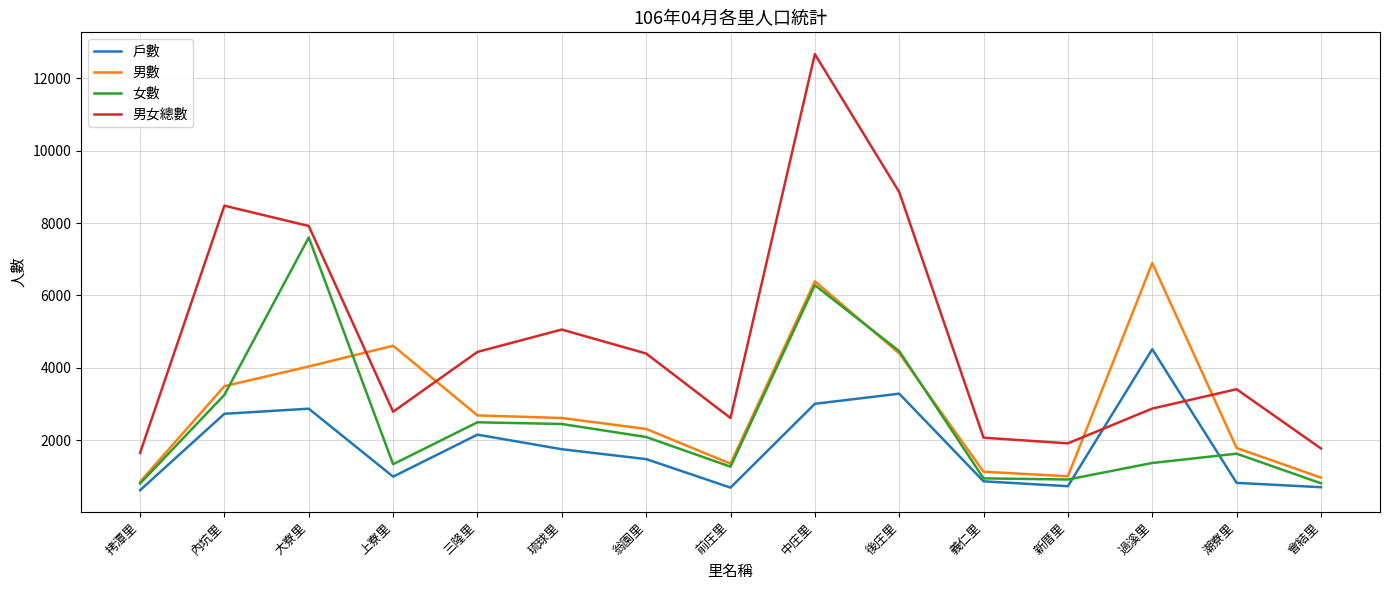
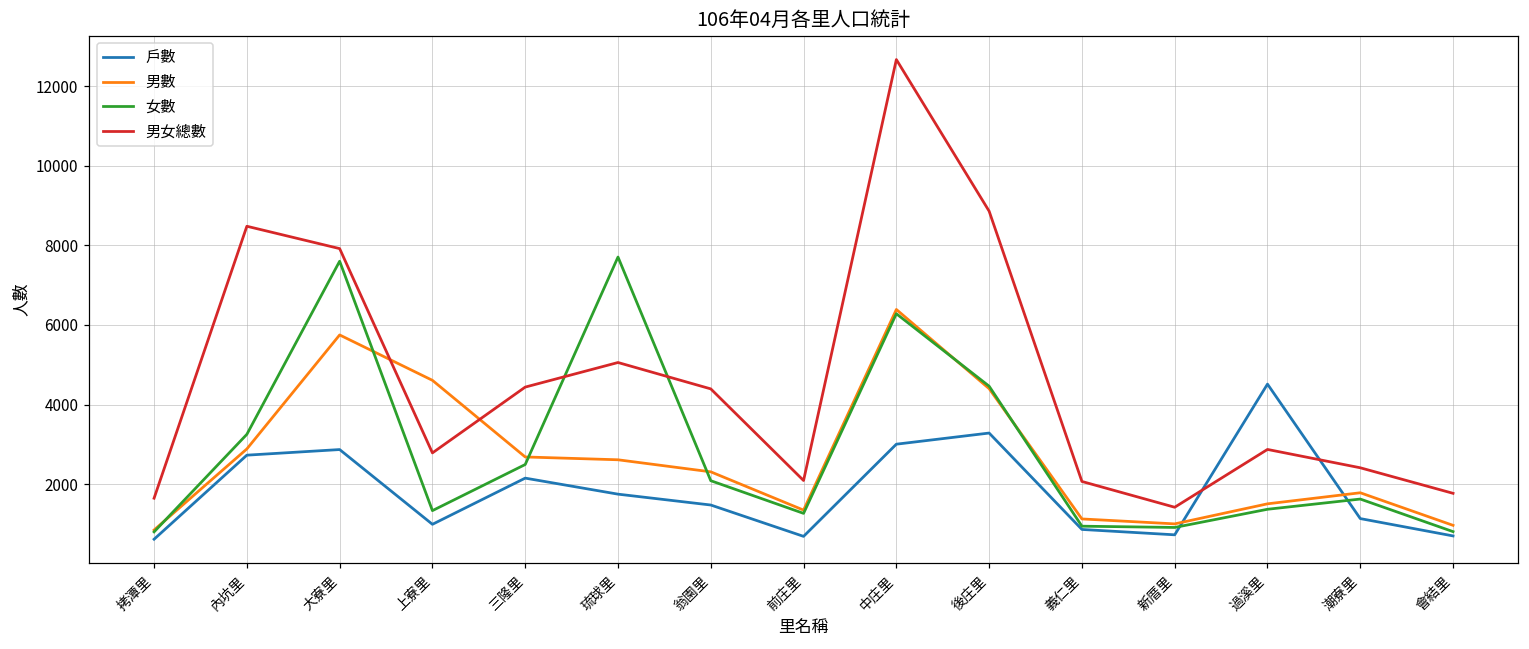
男數, 內坑里: 3500 -> 2900
男數, 大寮里: 4000 -> 5700
女數, 琉球里: 2400 -> 7700
男女總數, 前庄里: 2600 -> 2100
男女總數, 新厝里: 1900 -> 1400
男數, 過溪里: 6900 -> 1500
戶數, 潮寮里: 800 -> 1100
男女總數, 潮寮里: 3400 -> 2400
